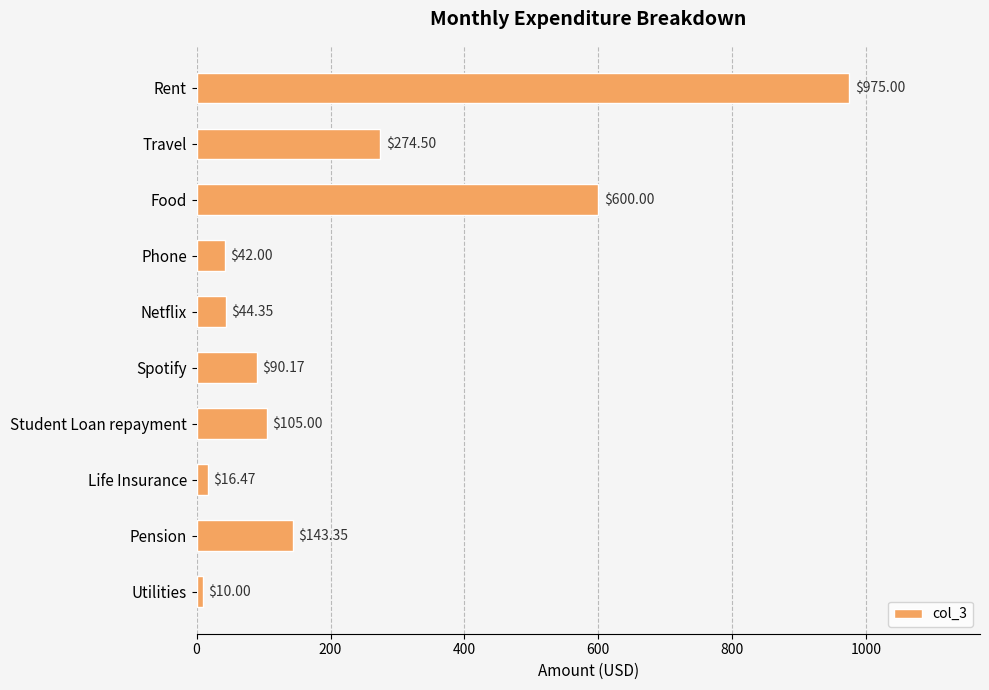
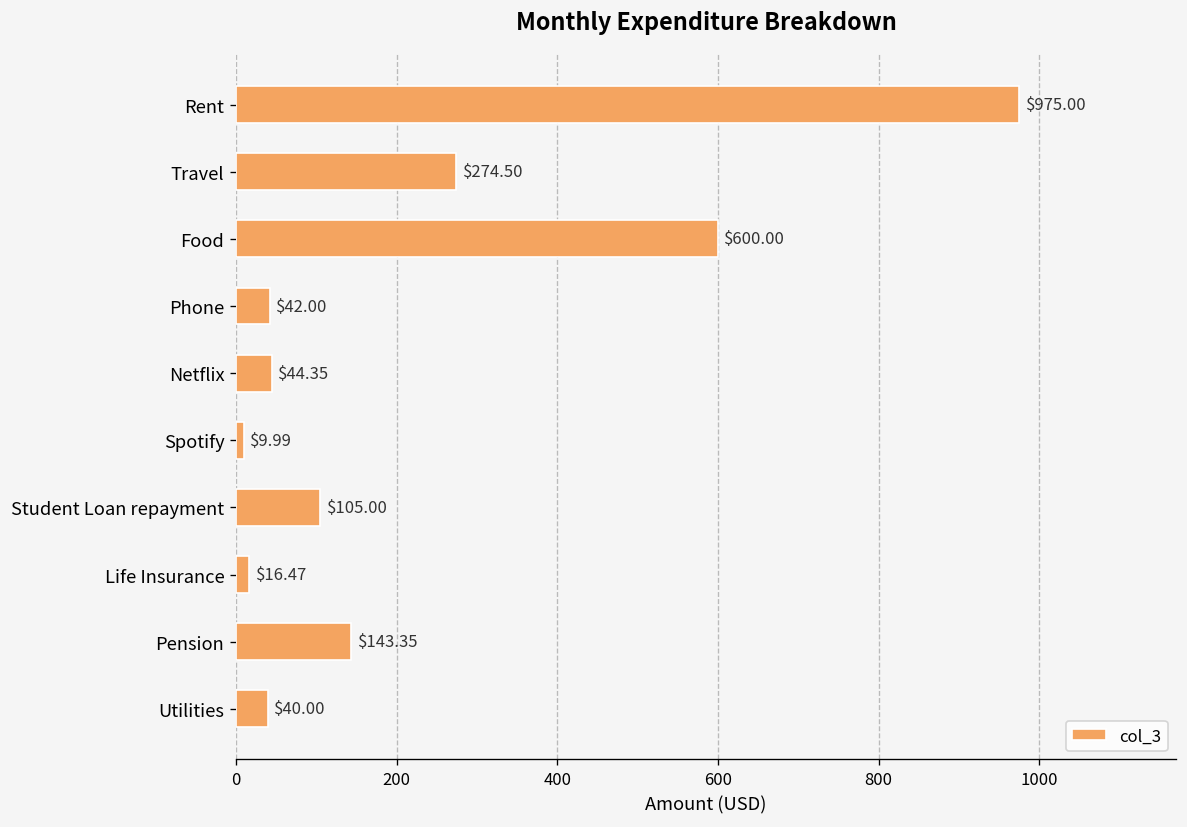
Spotify: $90.17 -> $9.99
Utilities: $10.00 -> $40.00
